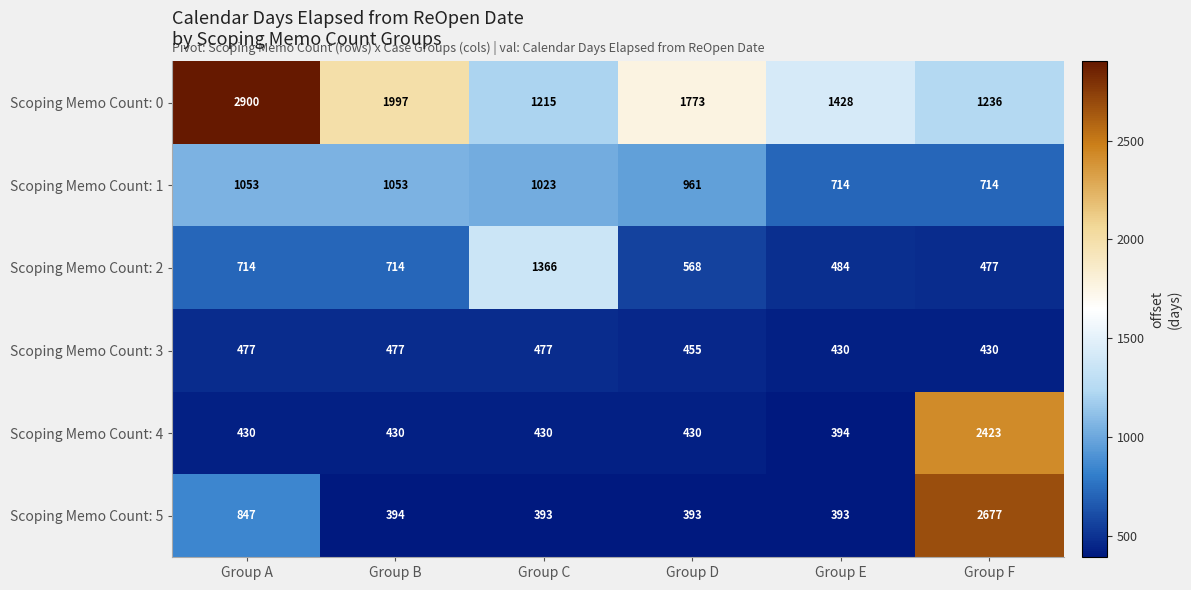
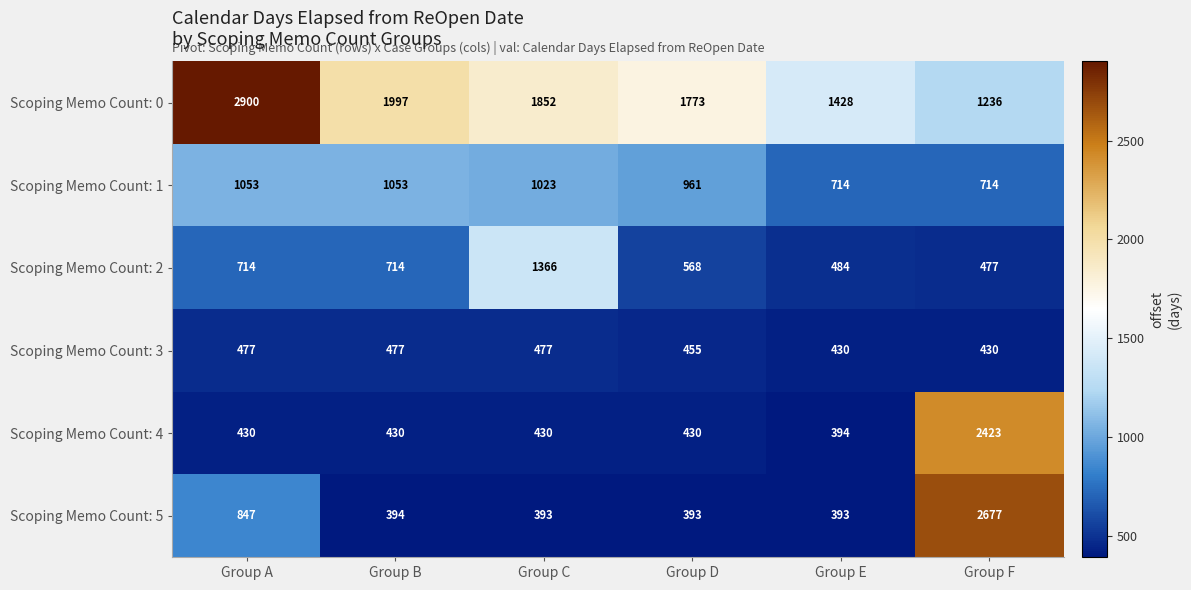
Scoping Memo Count: 0, Group C: 1215 -> 1852
